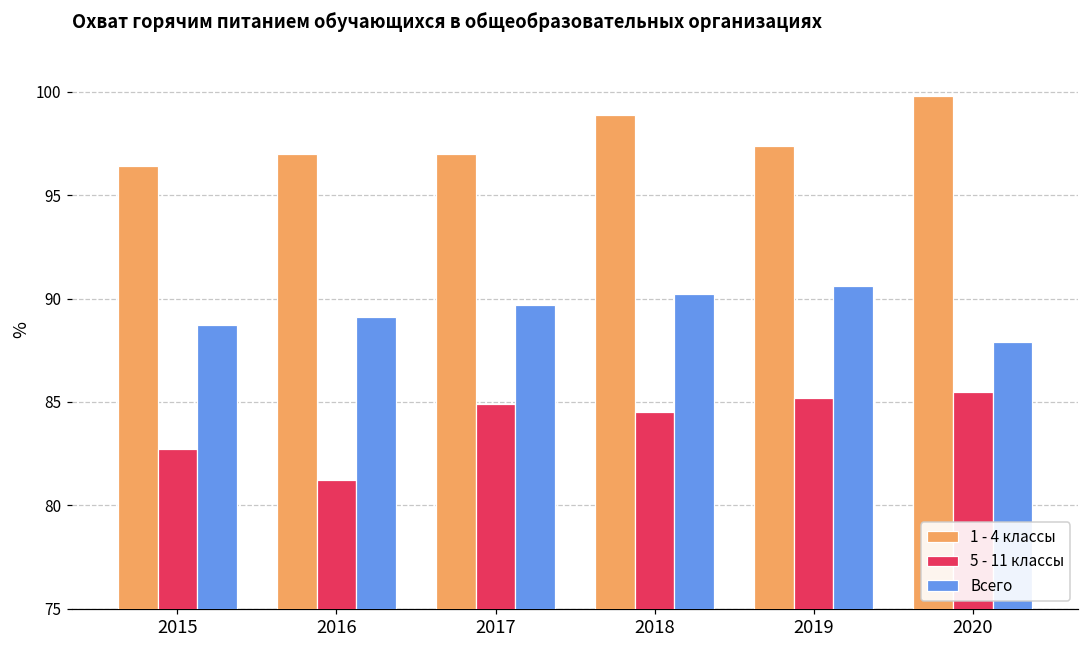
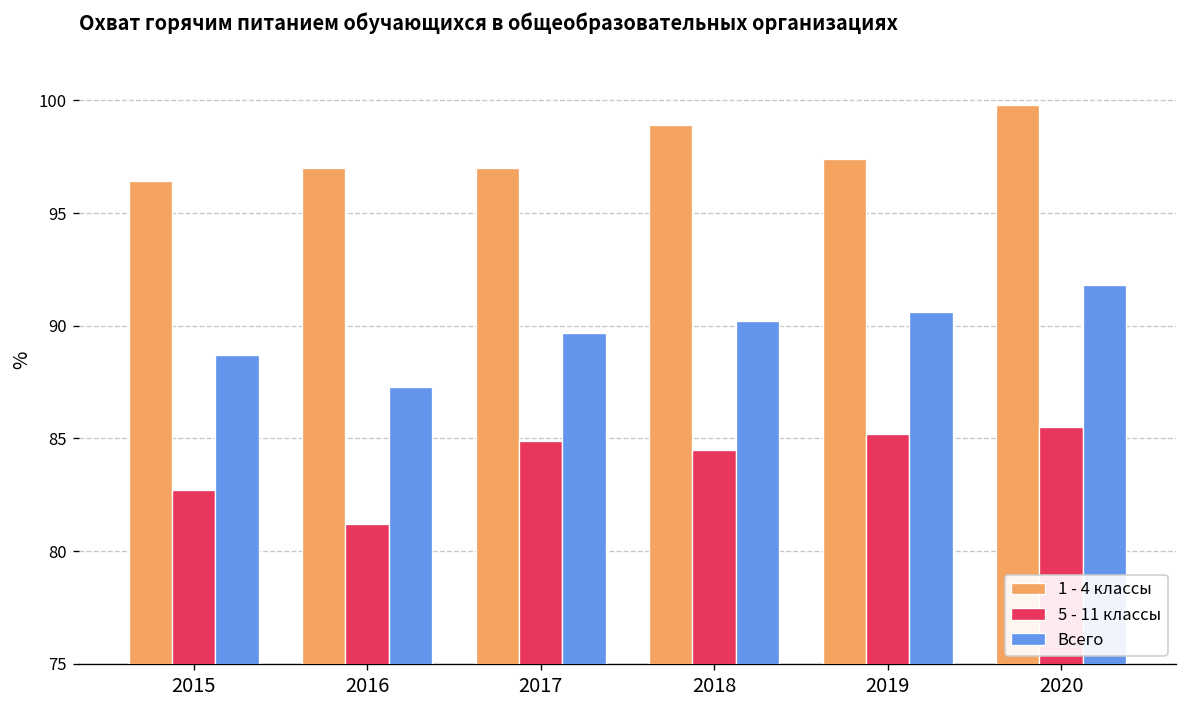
Всего, 2016: 89.1 -> 87.3
Всего, 2020: 87.9 -> 91.8
